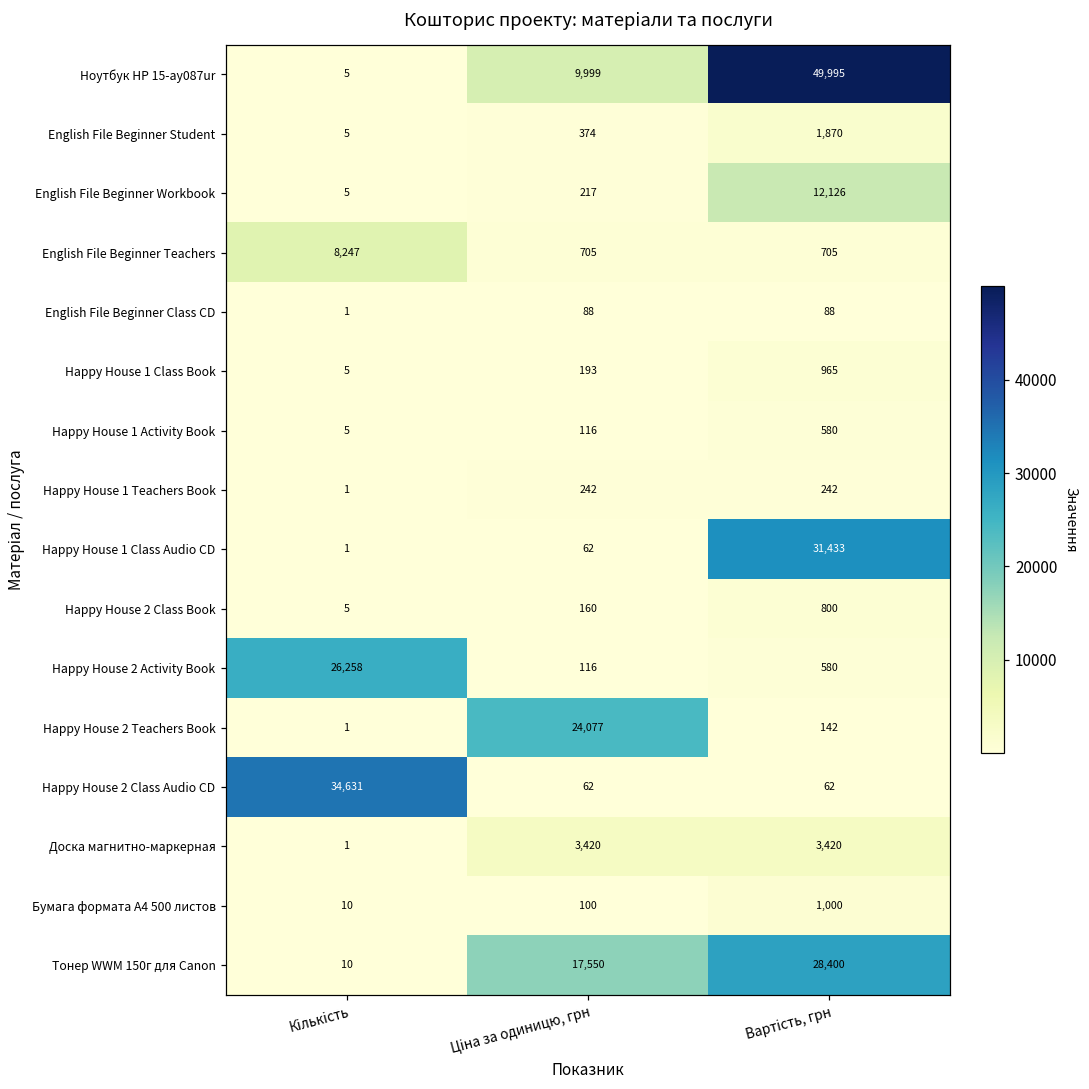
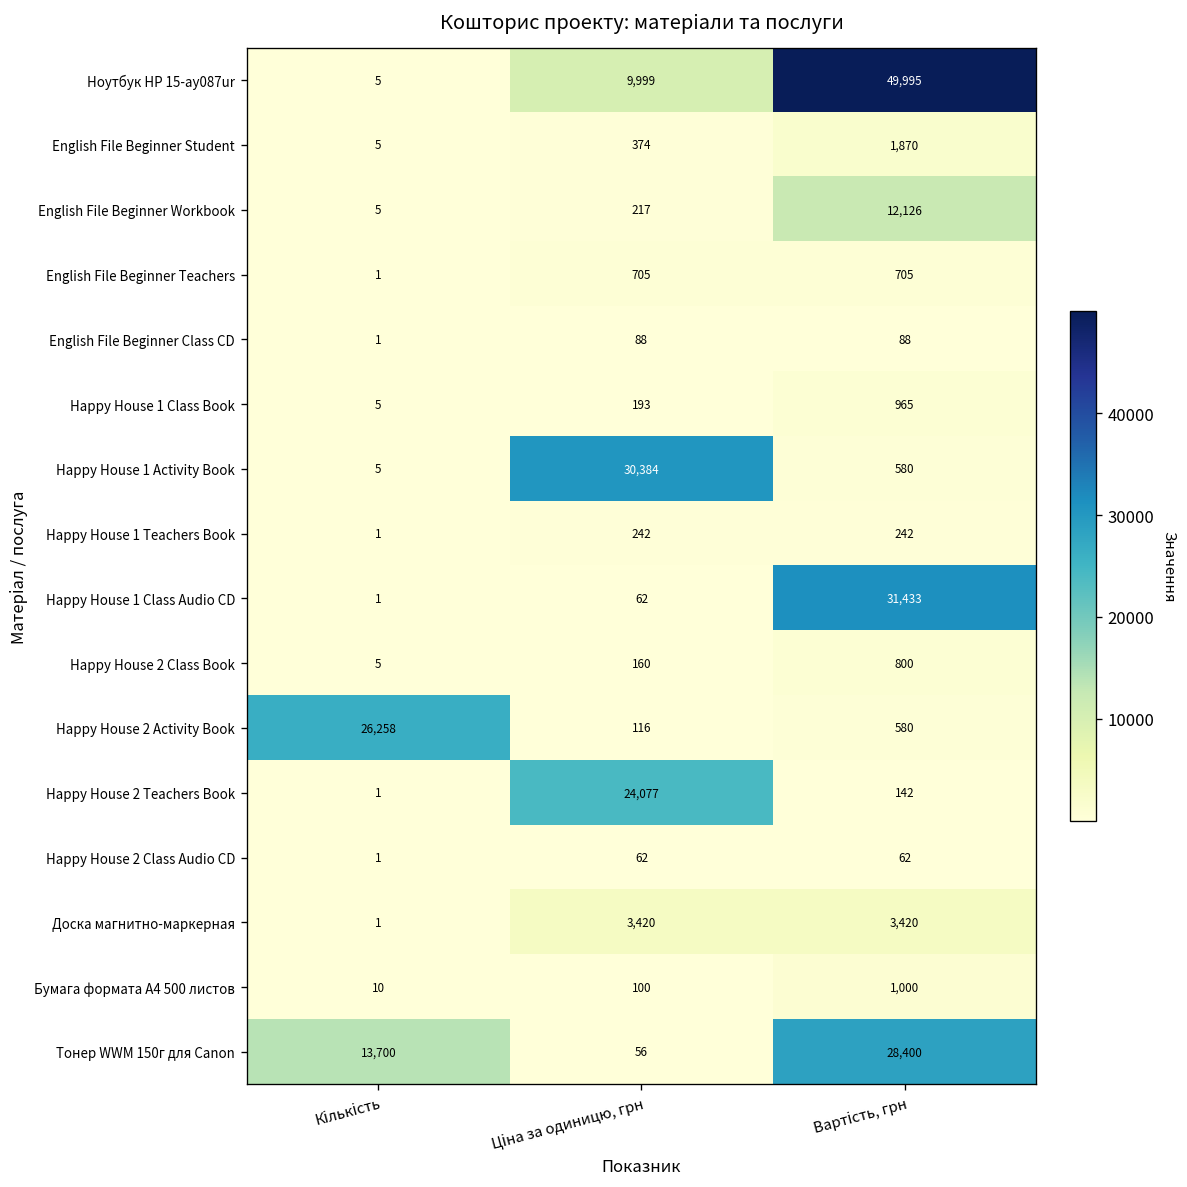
English File Beginner Teachers, Кількість: 8,247 -> 1
Happy House 1 Activity Book, Ціна за одиницю, грн: 116 -> 30,384
Happy House 2 Class Audio CD, Кількість: 34,631 -> 1
Тонер WWM 150г для Canon, Кількість: 10 -> 13,700
Тонер WWM 150г для Canon, Ціна за одиницю, грн: 17,550 -> 56
